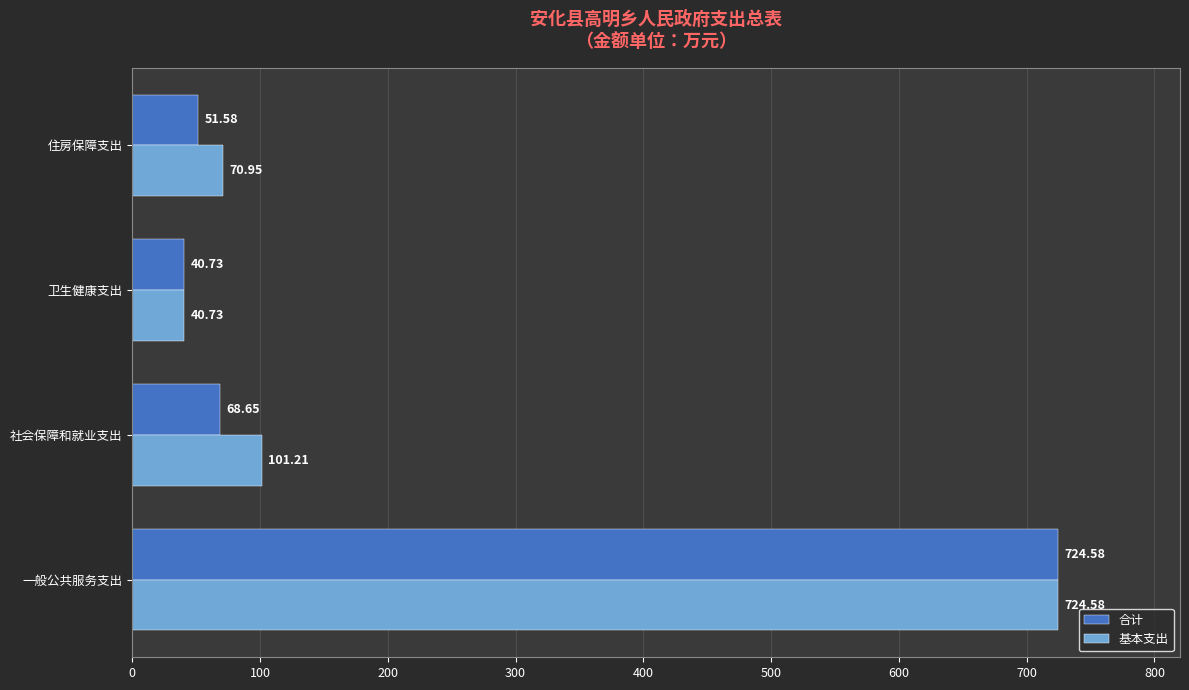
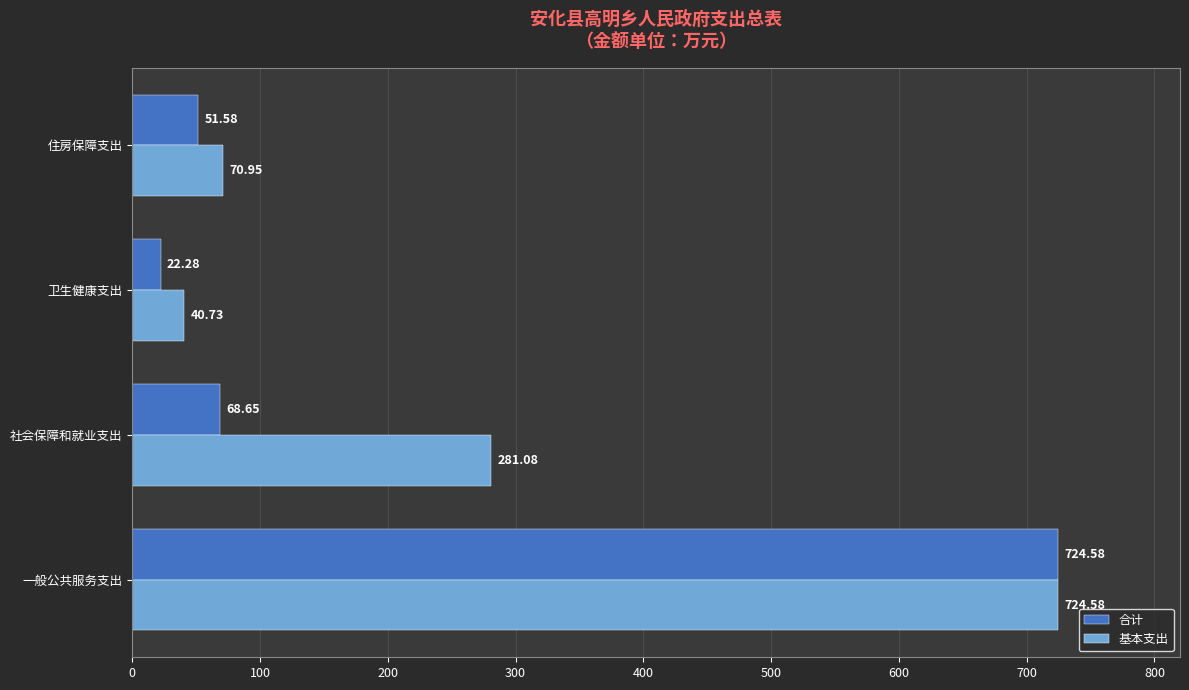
合计, 卫生健康支出: 40.73 -> 22.28
基本支出, 社会保障和就业支出: 101.21 -> 281.08
